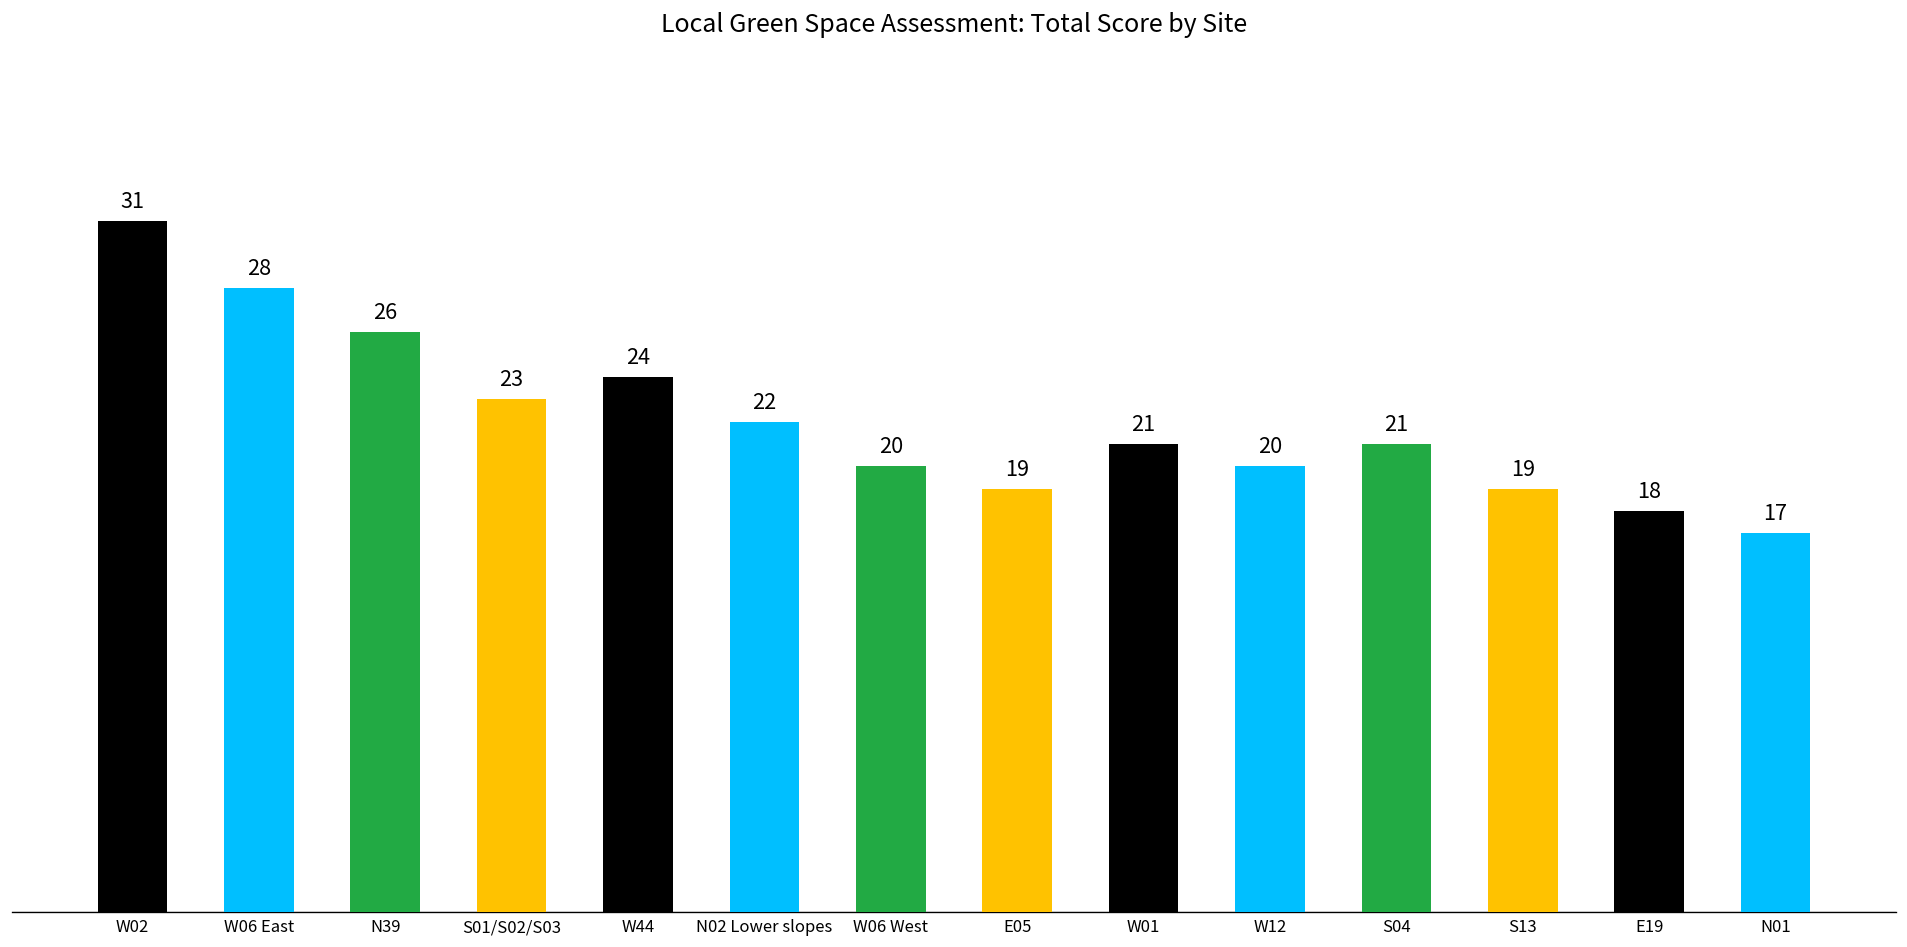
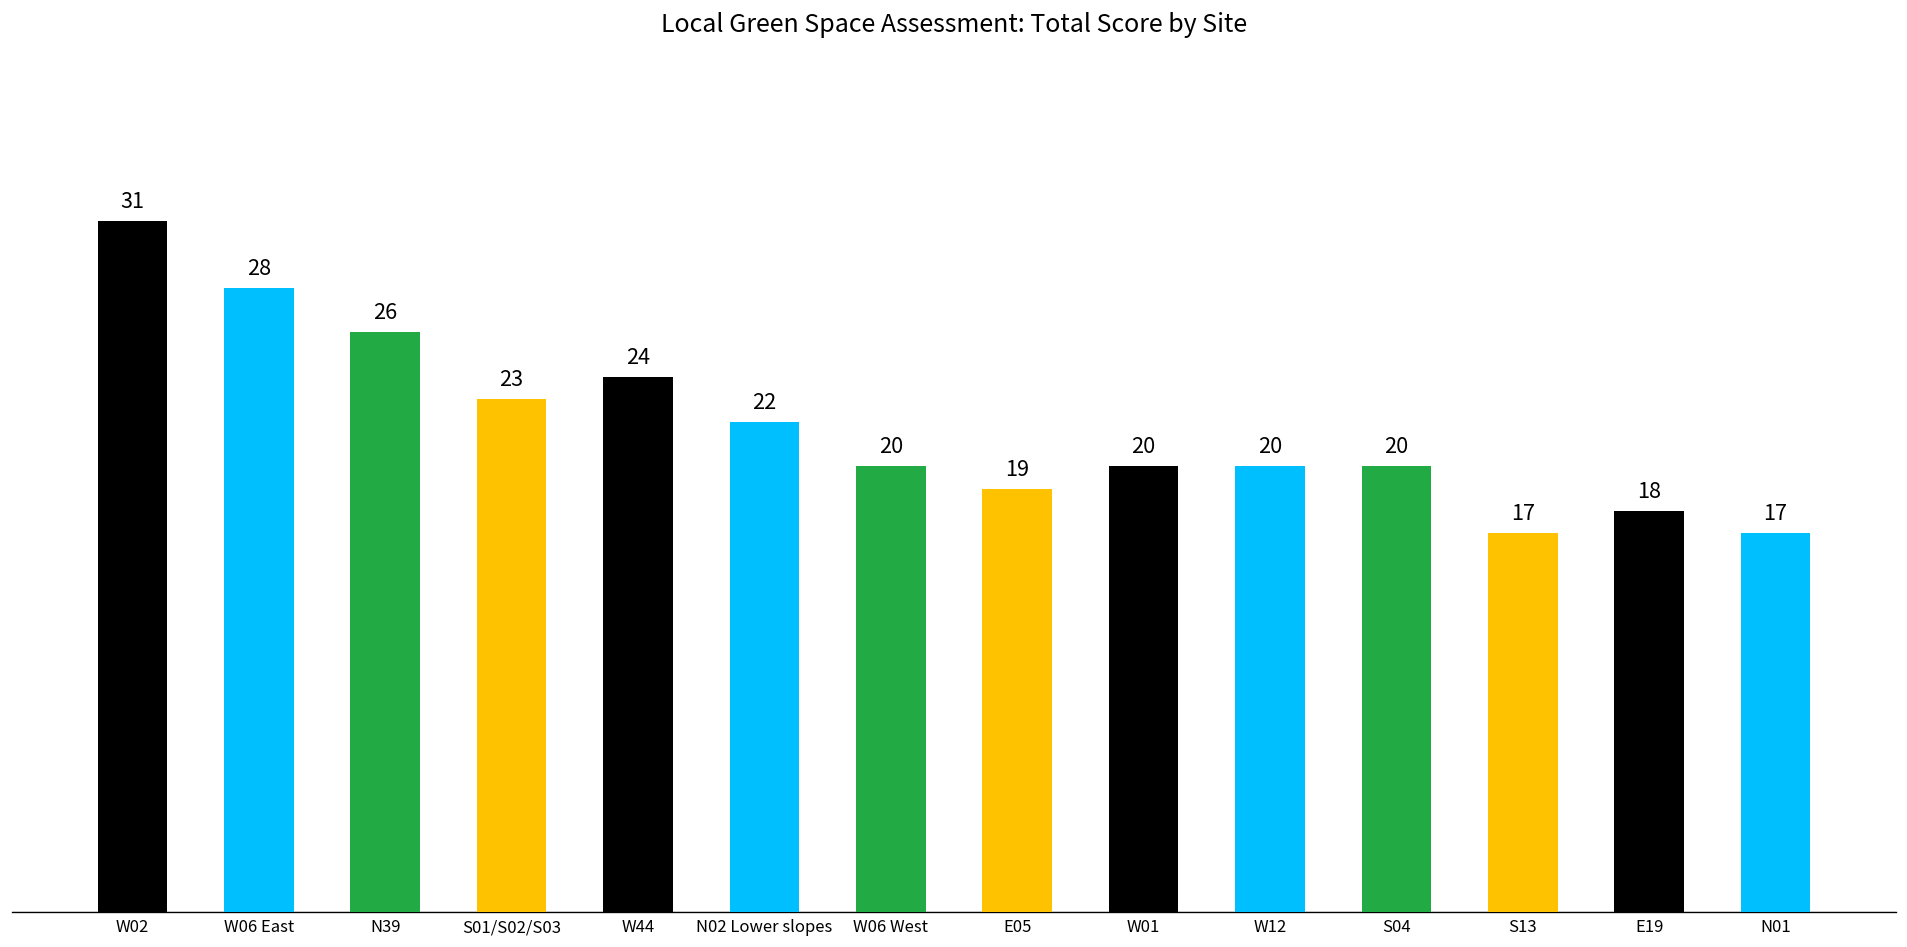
W01: 21 -> 20
S04: 21 -> 20
S13: 19 -> 17
